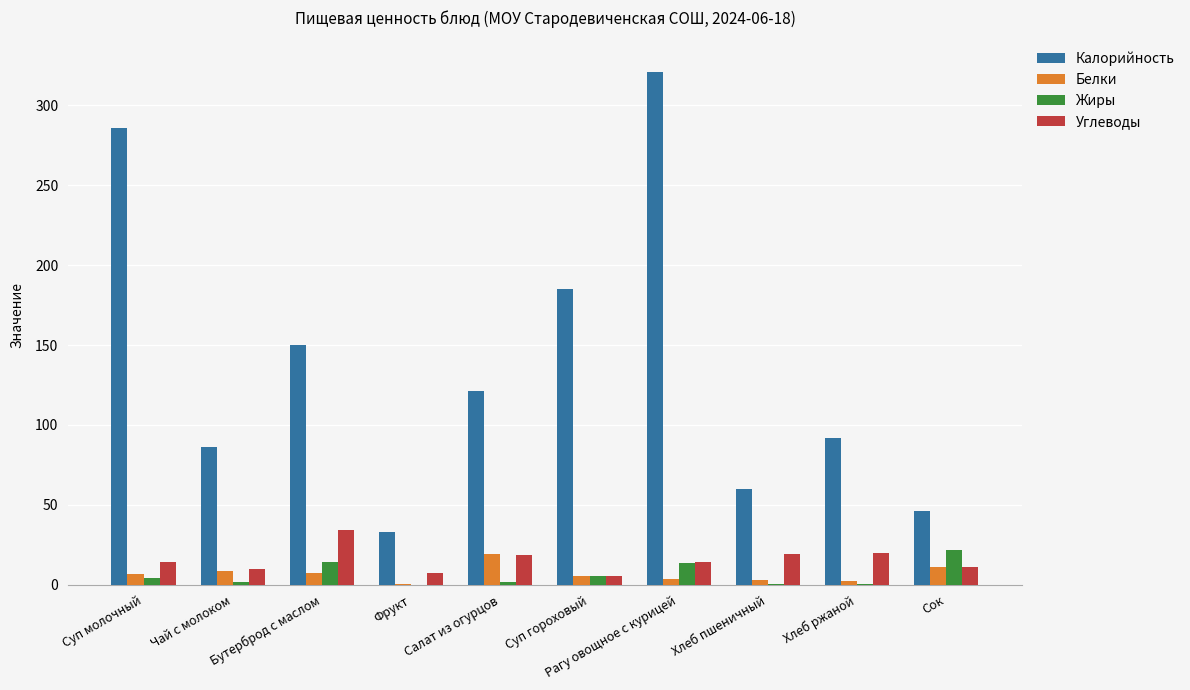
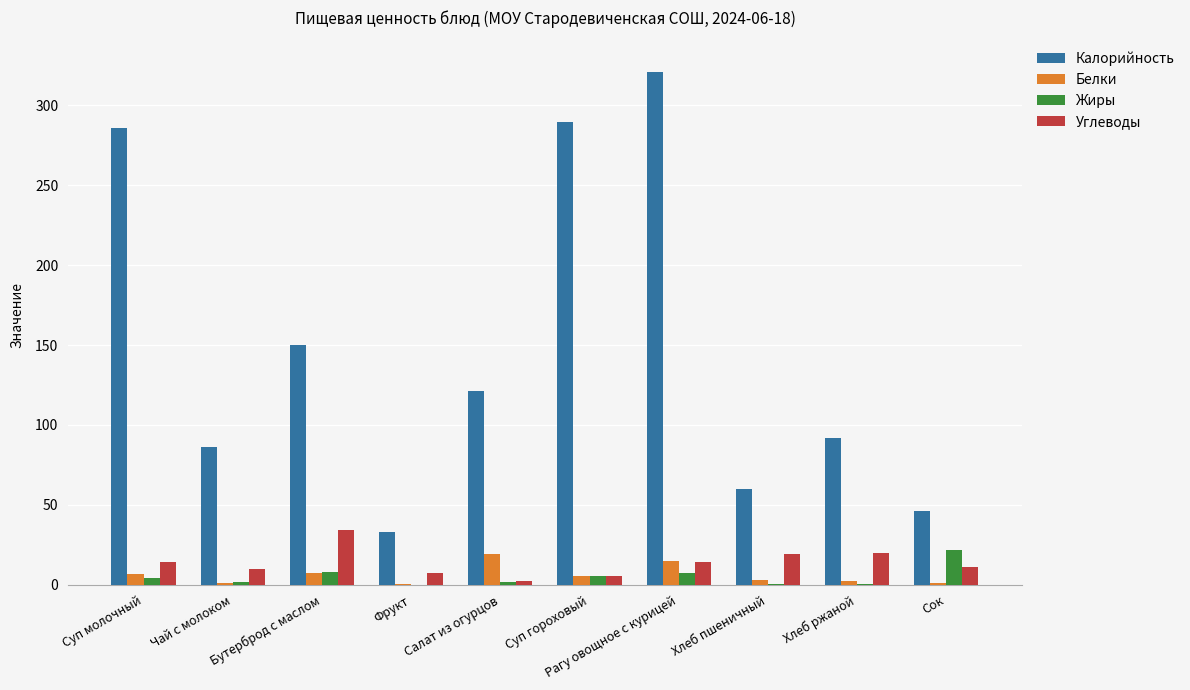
Белки, Чай с молоком: 9 -> 1
Жиры, Бутерброд с маслом: 14 -> 8
Углеводы, Салат из огурцов: 18 -> 2
Калорийность, Суп гороховый: 185 -> 290
Белки, Рагу овощное с курицей: 4 -> 15
Жиры, Рагу овощное с курицей: 14 -> 8
Белки, Сок: 11 -> 1
